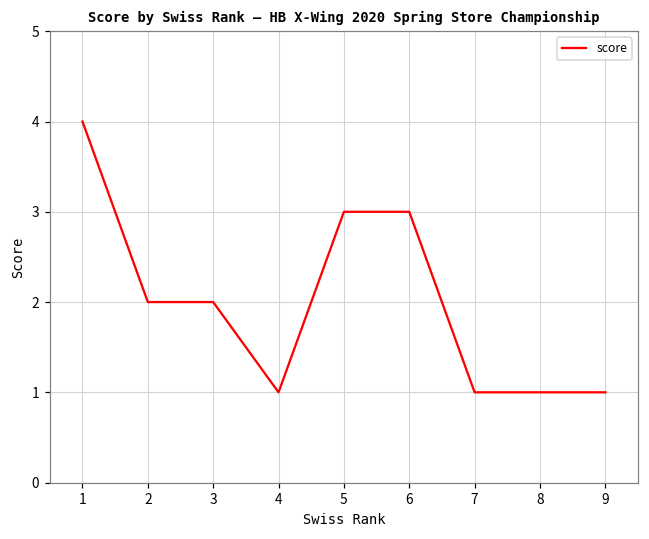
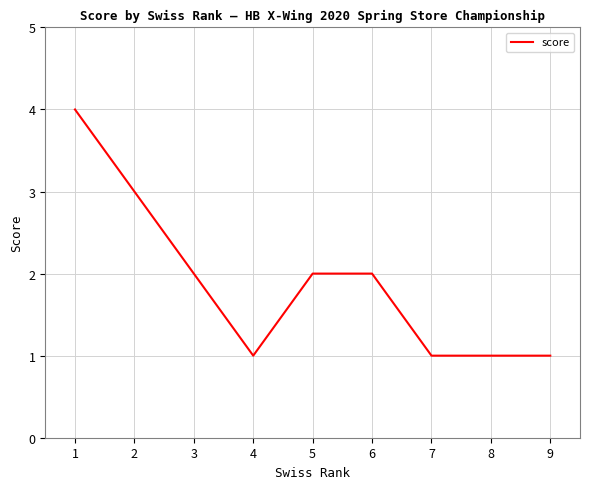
2: 2 -> 3
5: 3 -> 2
6: 3 -> 2
